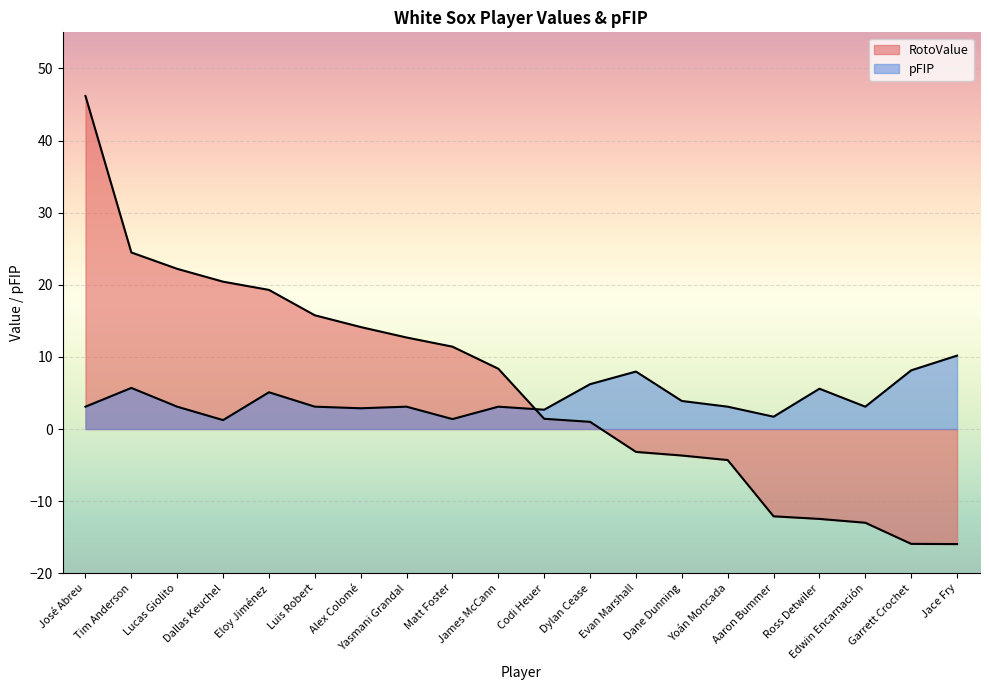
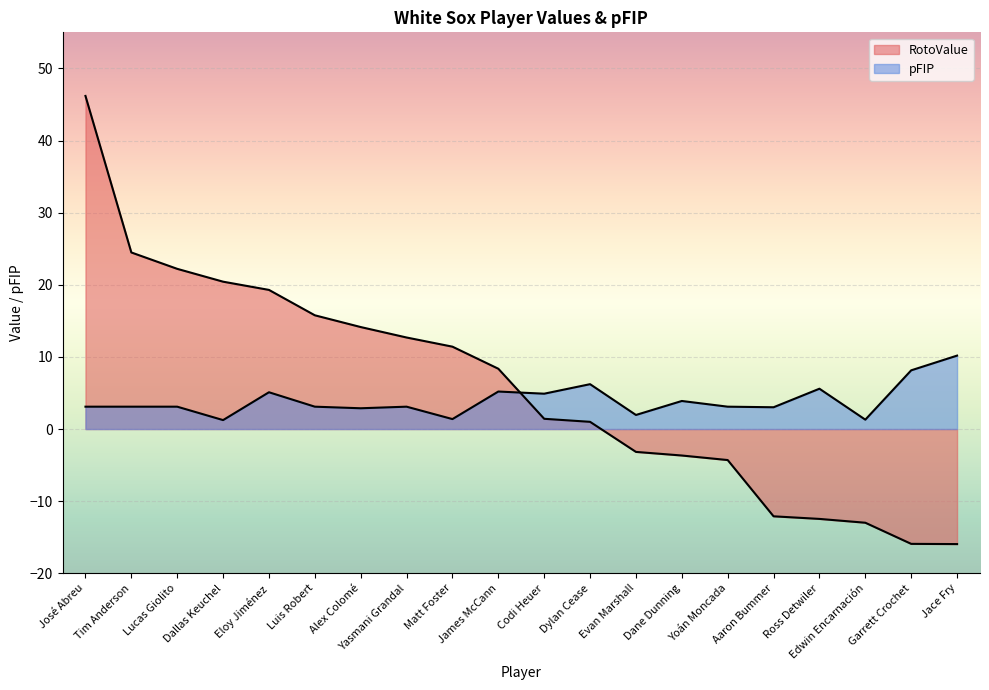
pFIP, Tim Anderson: 6 -> 3
pFIP, James McCann: 3 -> 5
pFIP, Codi Heuer: 3 -> 5
pFIP, Evan Marshall: 8 -> 2
pFIP, Aaron Bummer: 2 -> 3
pFIP, Edwin Encarnación: 3 -> 1
